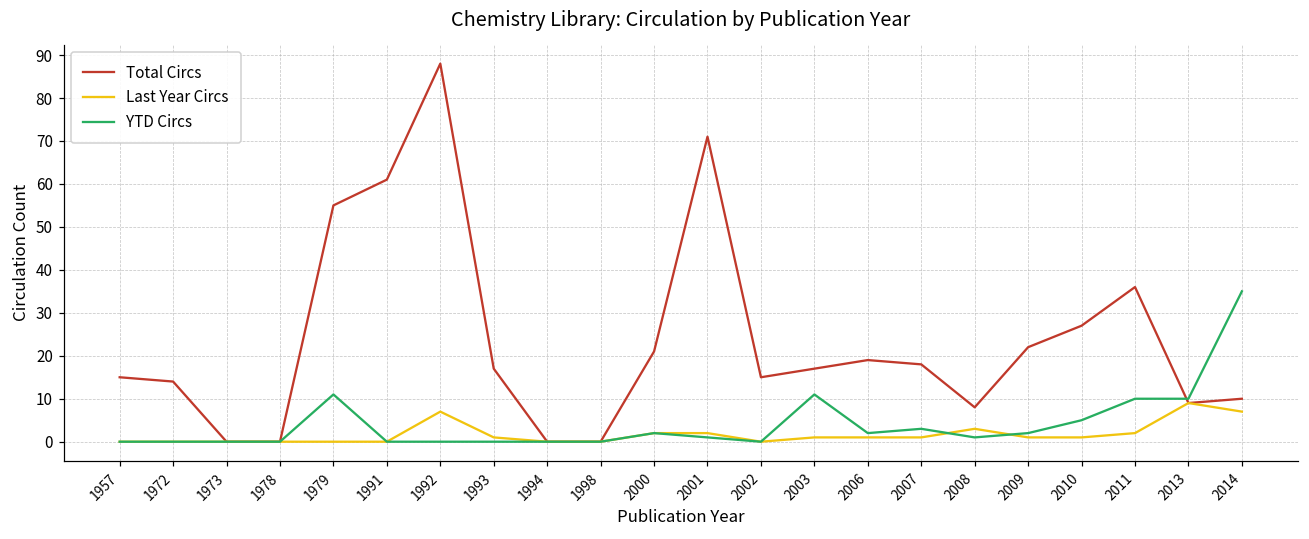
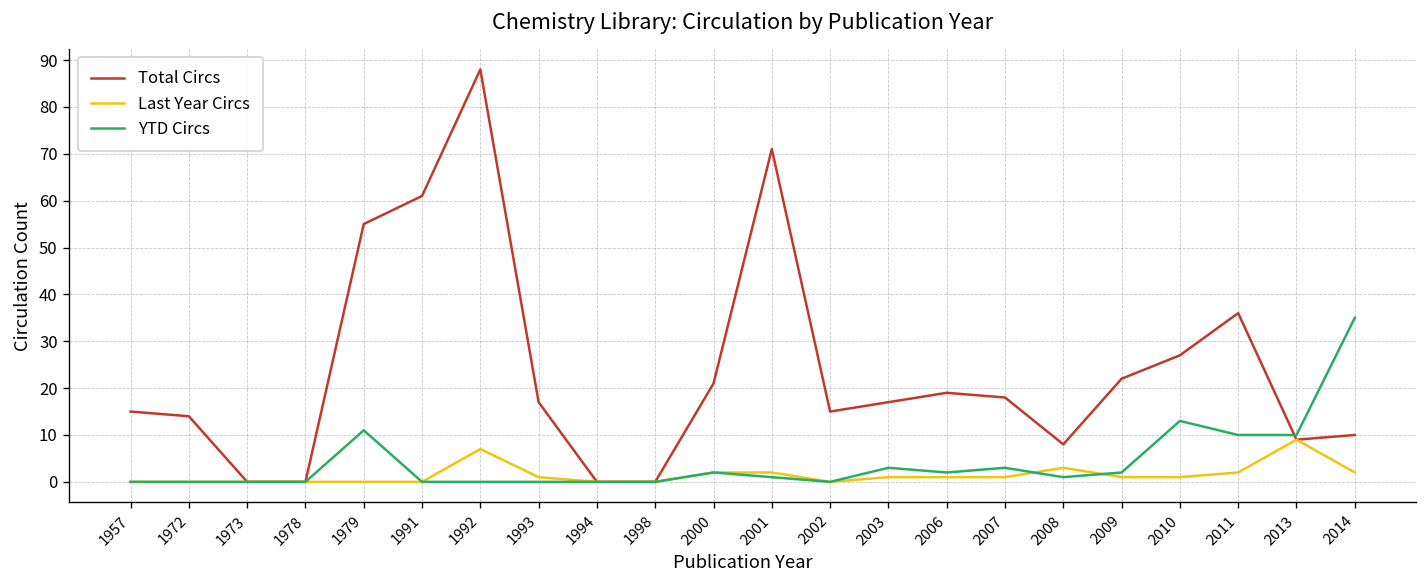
YTD Circs, 2003: 11 -> 3
YTD Circs, 2010: 5 -> 13
Last Year Circs, 2014: 7 -> 2
